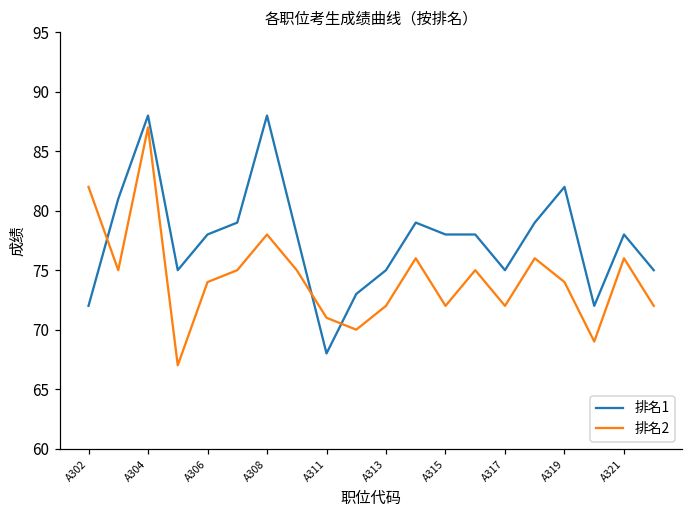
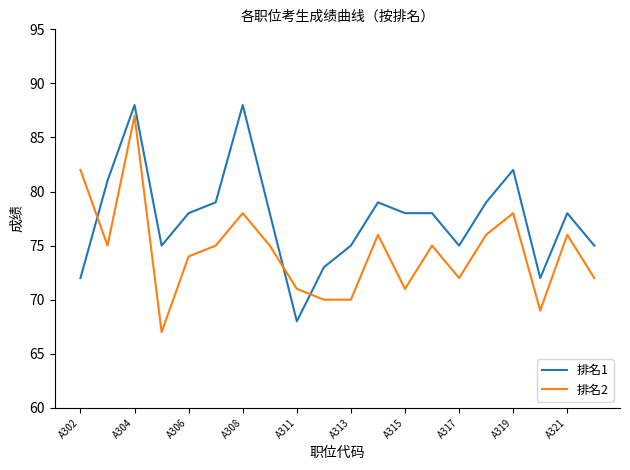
排名2, A313: 72 -> 70
排名2, A315: 72 -> 71
排名2, A319: 74 -> 78
